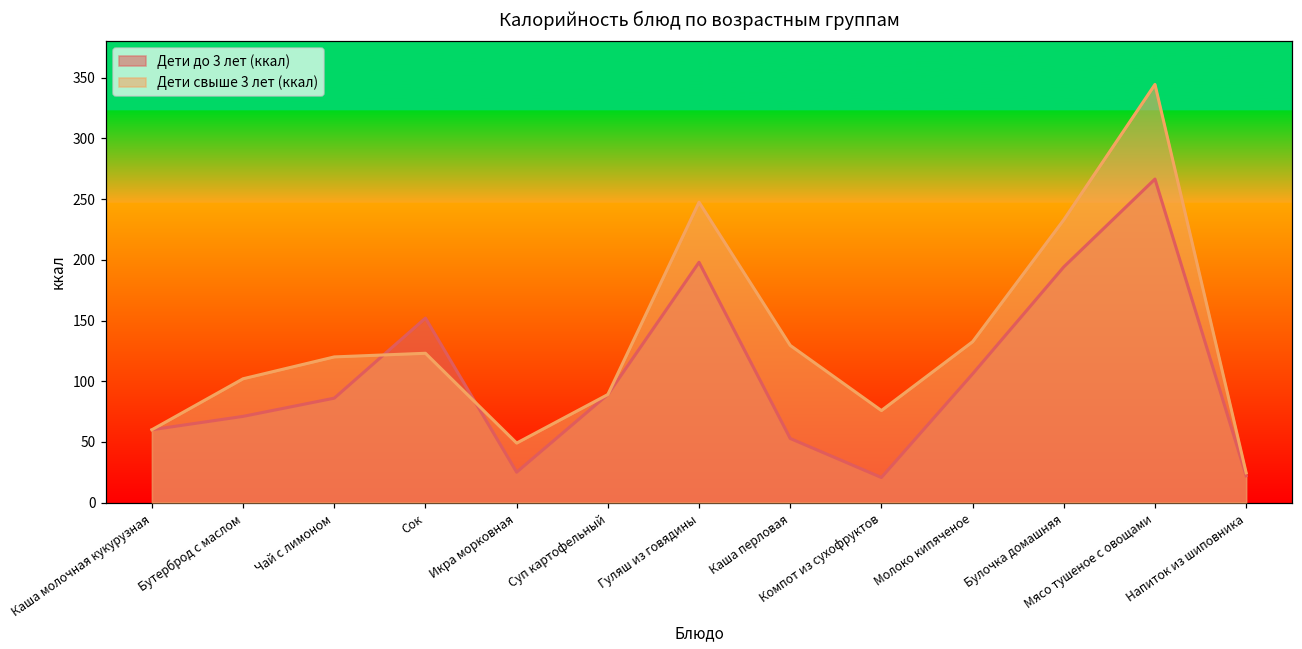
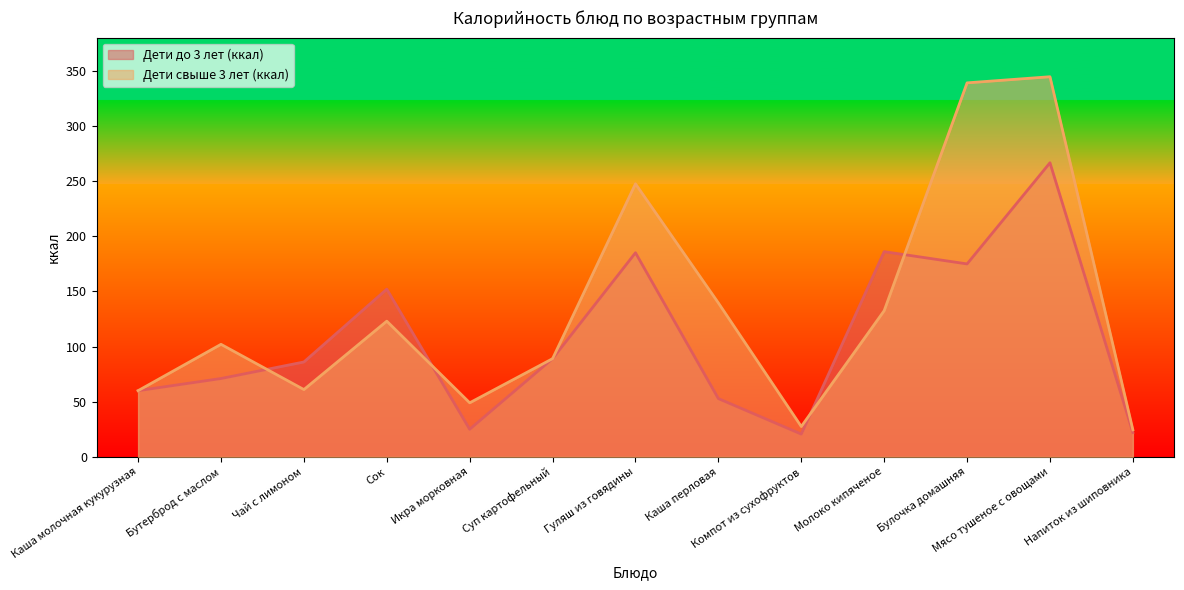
Дети свыше 3 лет (ккал), Чай с лимоном: 120 -> 61
Дети до 3 лет (ккал), Гуляш из говядины: 198 -> 185
Дети свыше 3 лет (ккал), Каша перловая: 130 -> 140
Дети свыше 3 лет (ккал), Компот из сухофруктов: 76 -> 28
Дети до 3 лет (ккал), Молоко кипяченое: 106 -> 186
Дети до 3 лет (ккал), Булочка домашняя: 194 -> 175
Дети свыше 3 лет (ккал), Булочка домашняя: 233 -> 339
